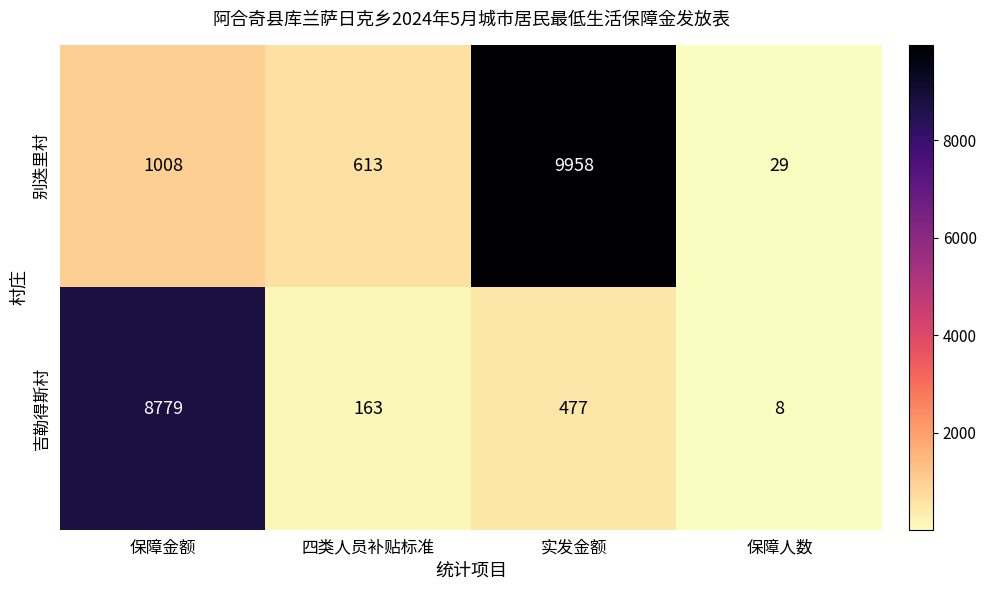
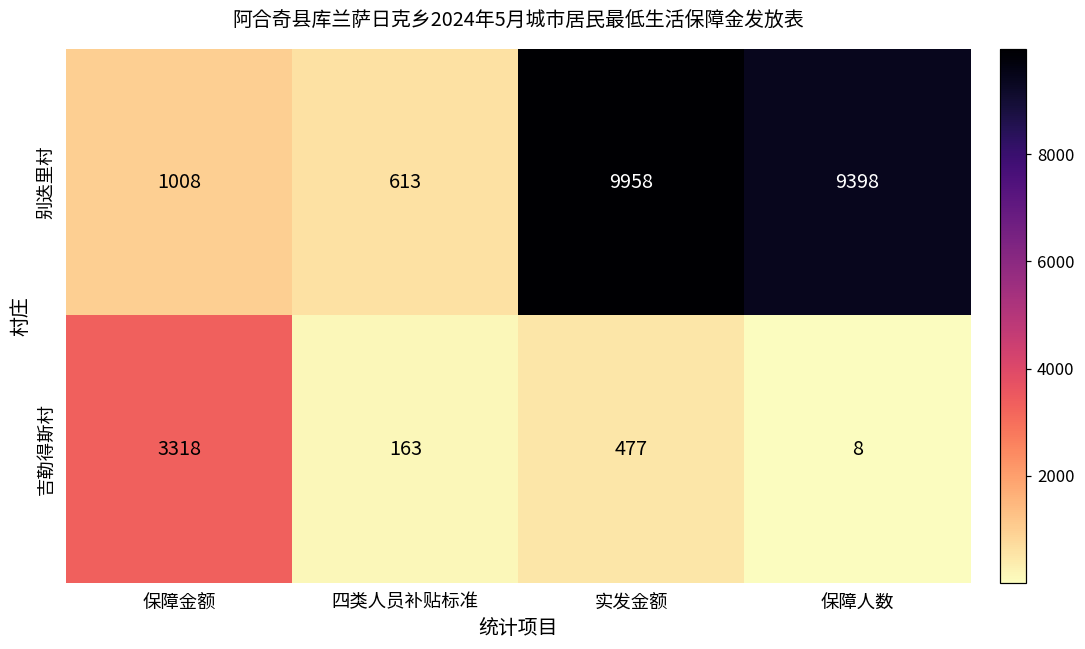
别迭里村, 保障人数: 29 -> 9398
吉勒得斯村, 保障金额: 8779 -> 3318
